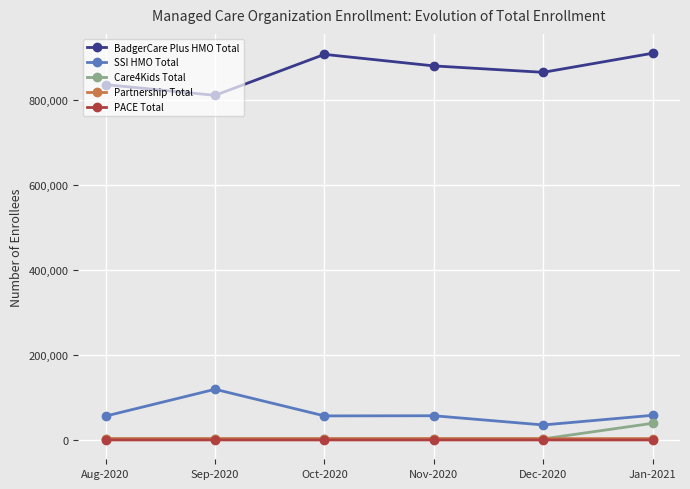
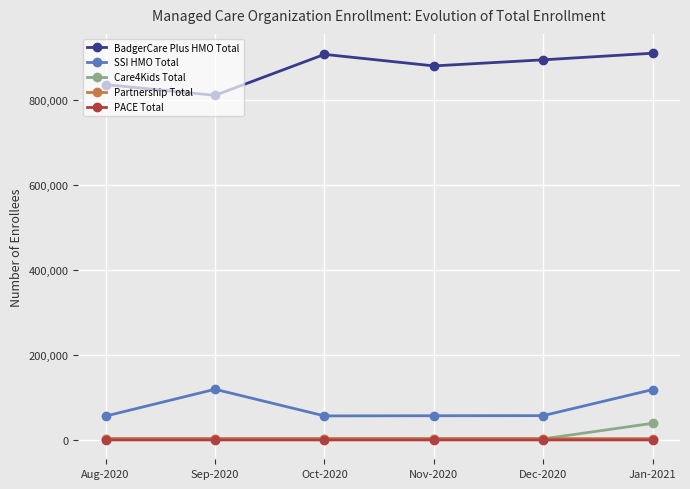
BadgerCare Plus HMO Total, Dec-2020: 860,000 -> 890,000
SSI HMO Total, Dec-2020: 40,000 -> 60,000
SSI HMO Total, Jan-2021: 60,000 -> 120,000
